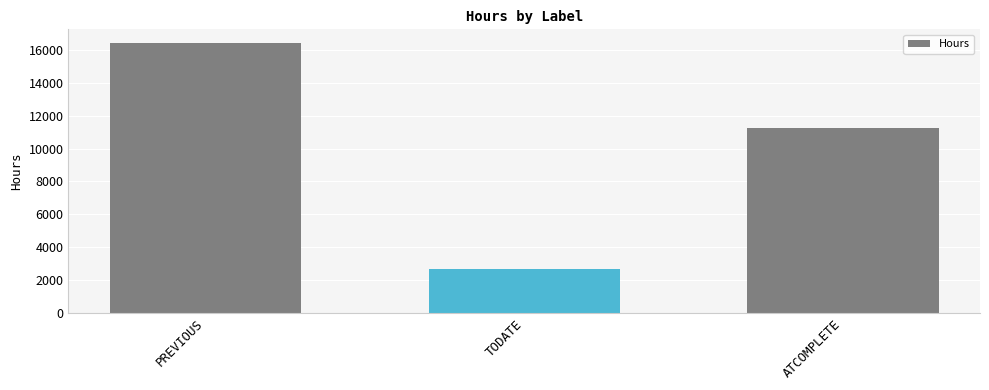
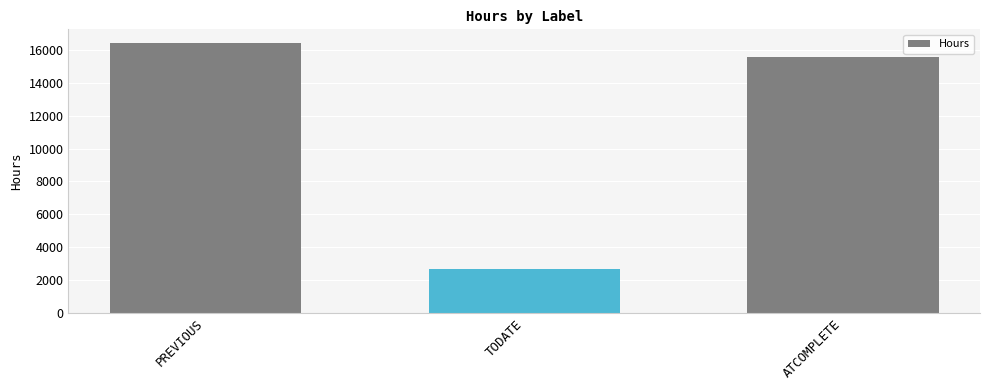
ATCOMPLETE: 11300 -> 15600
